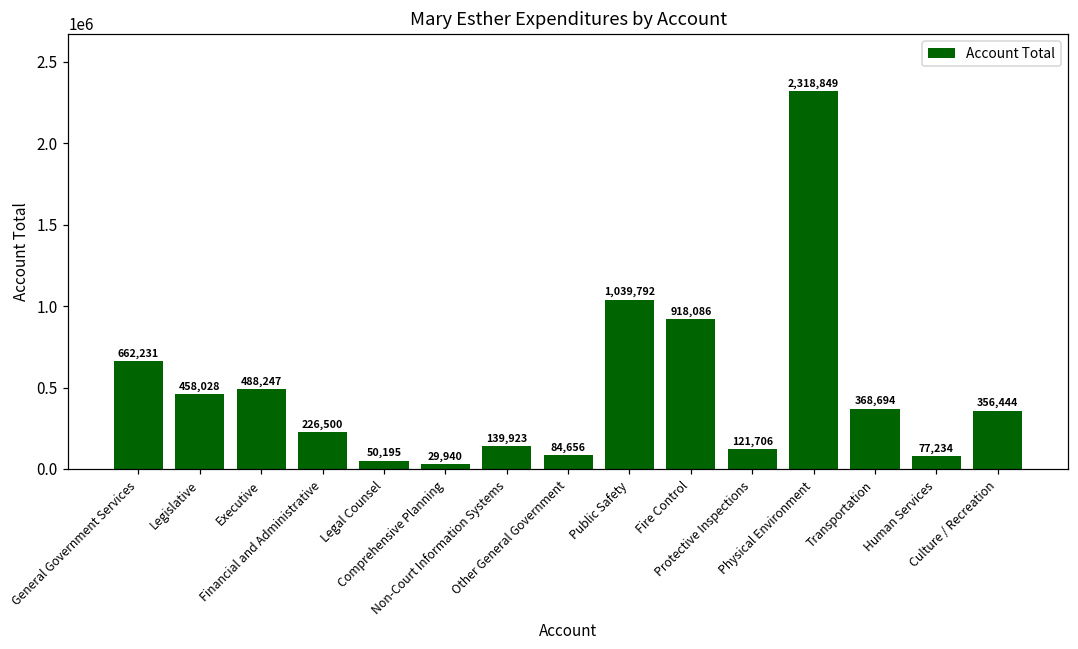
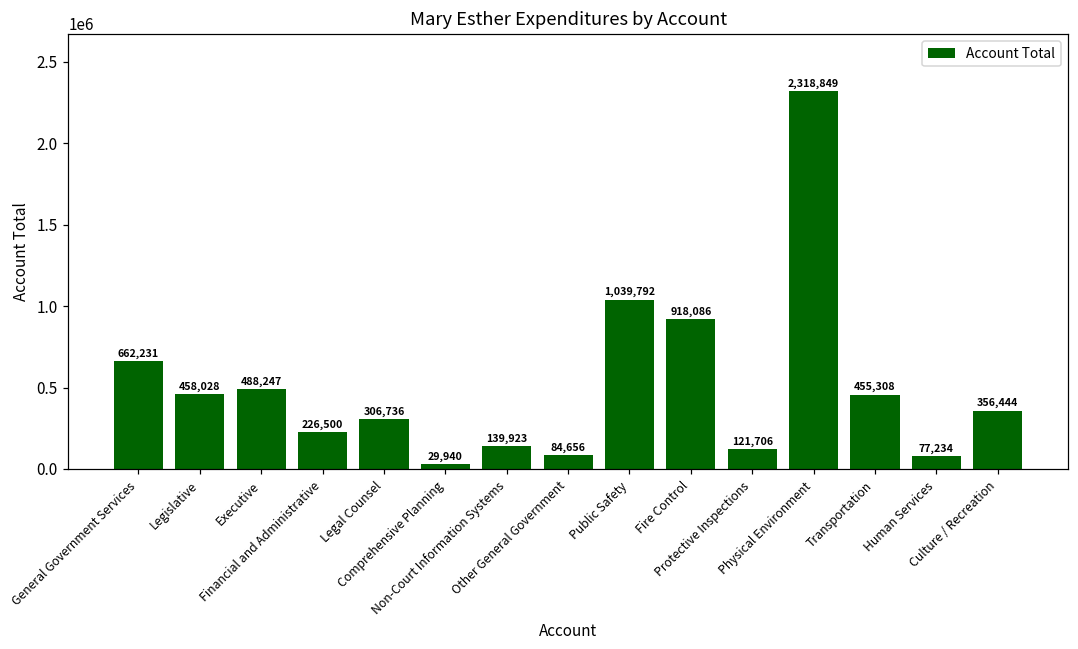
Legal Counsel: 50,195 -> 306,736
Transportation: 368,694 -> 455,308
